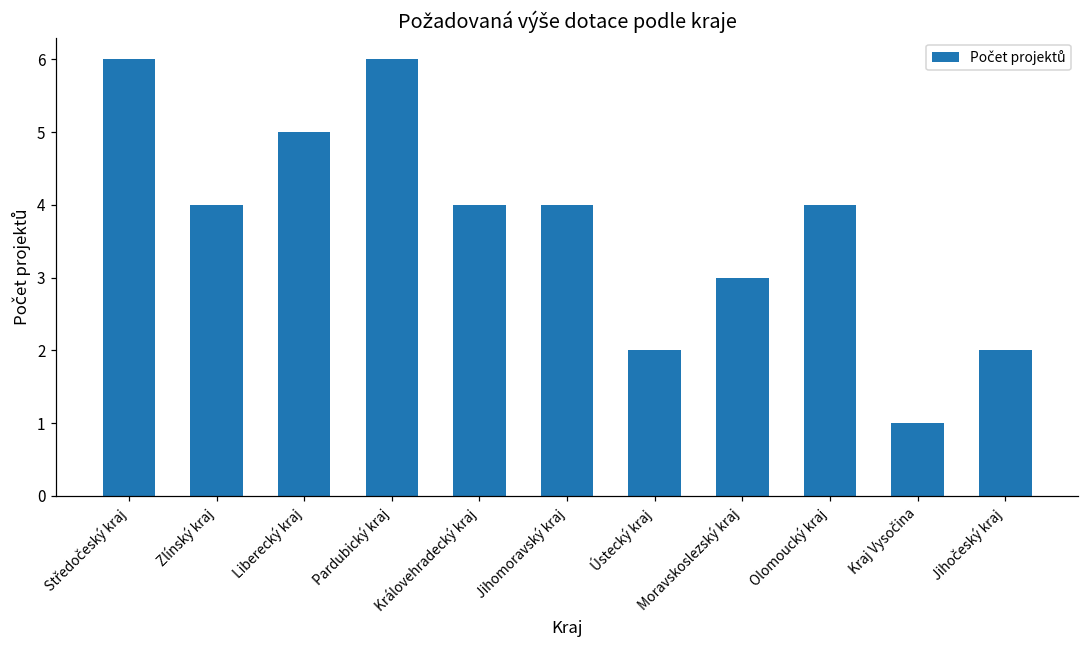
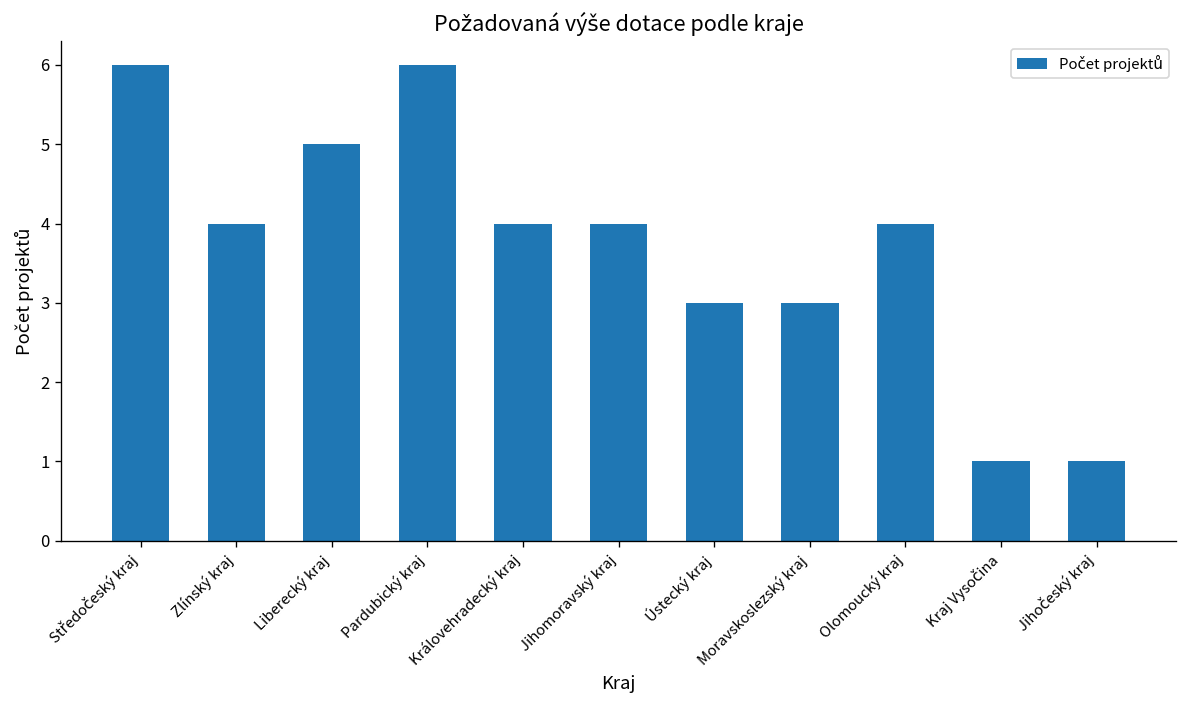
Ústecký kraj: 2 -> 3
Jihočeský kraj: 2 -> 1
